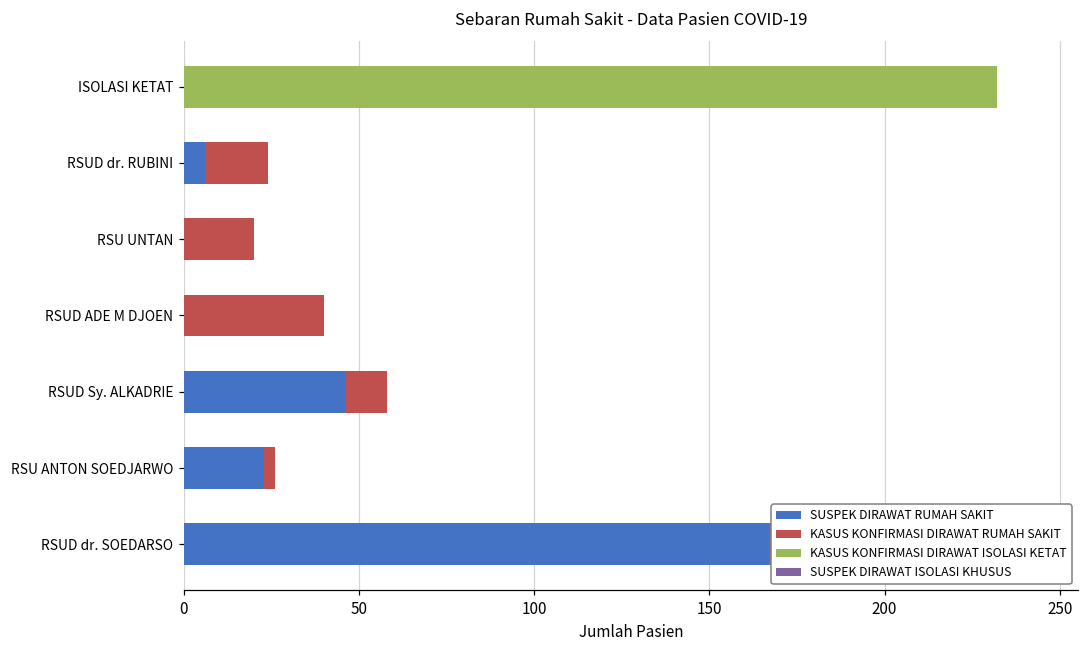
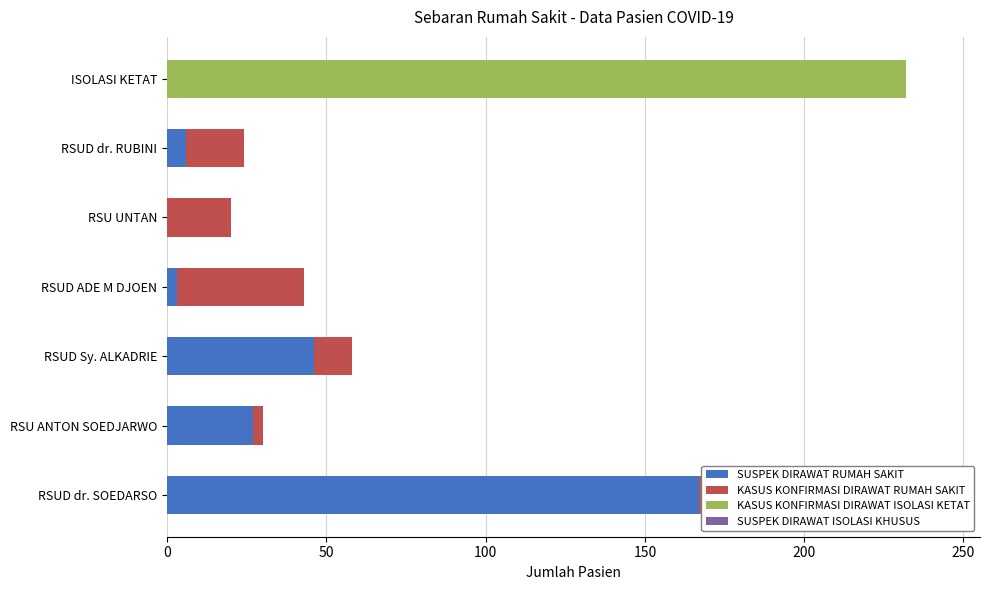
SUSPEK DIRAWAT RUMAH SAKIT, RSUD ADE M DJOEN: 0 -> 3
SUSPEK DIRAWAT RUMAH SAKIT, RSU ANTON SOEDJARWO: 23 -> 27
